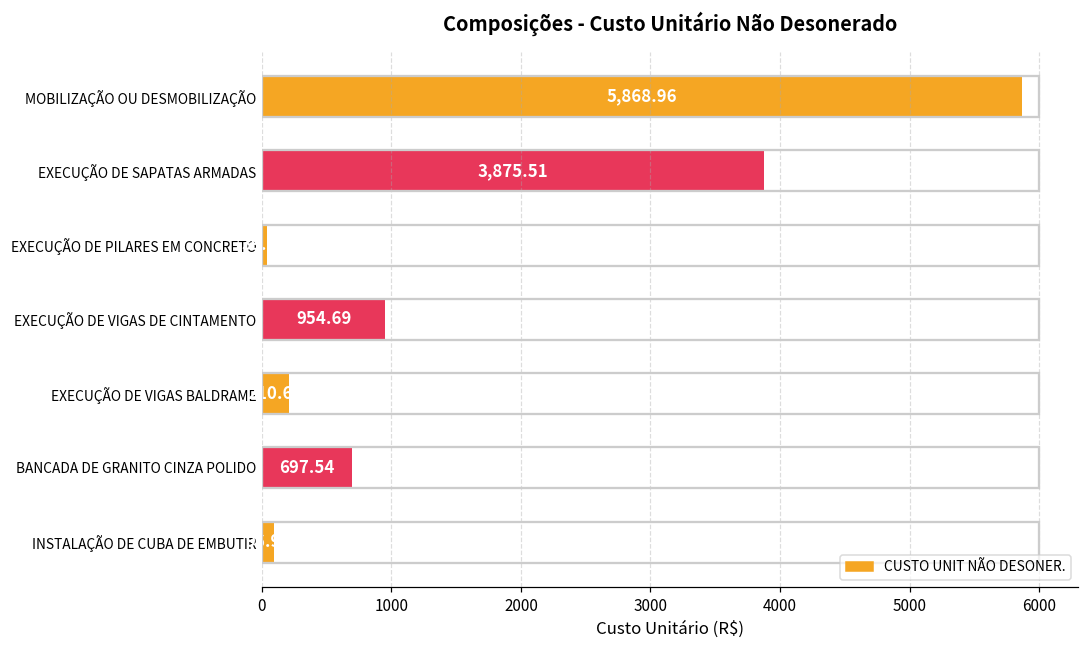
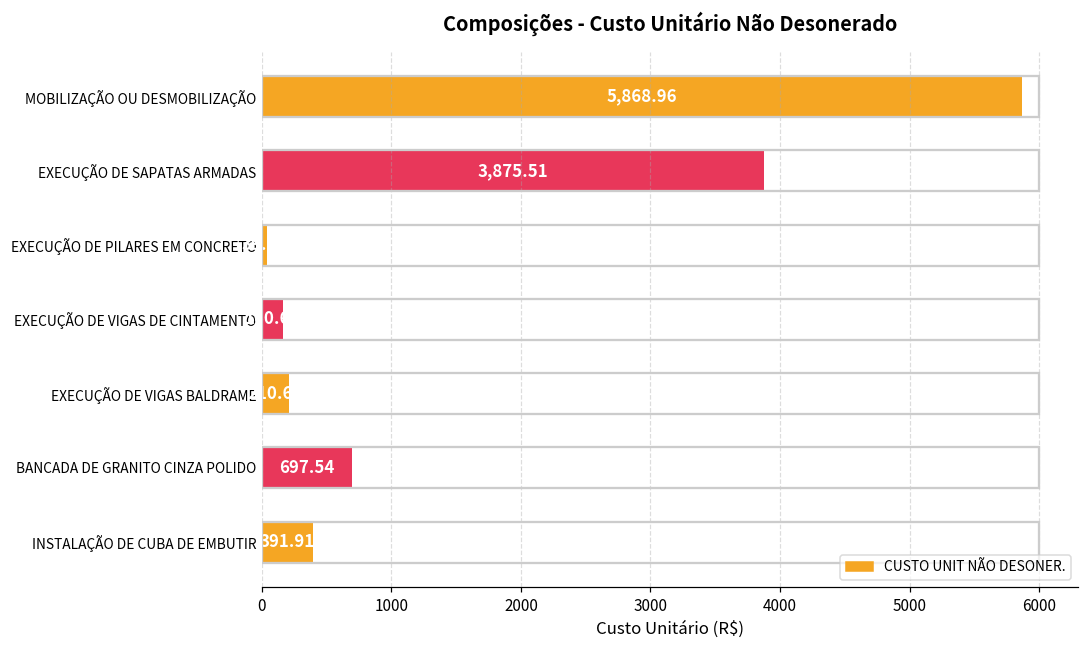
EXECUÇÃO DE VIGAS DE CINTAMENTO: 950 -> 160
INSTALAÇÃO DE CUBA DE EMBUTIR: 100 -> 390
